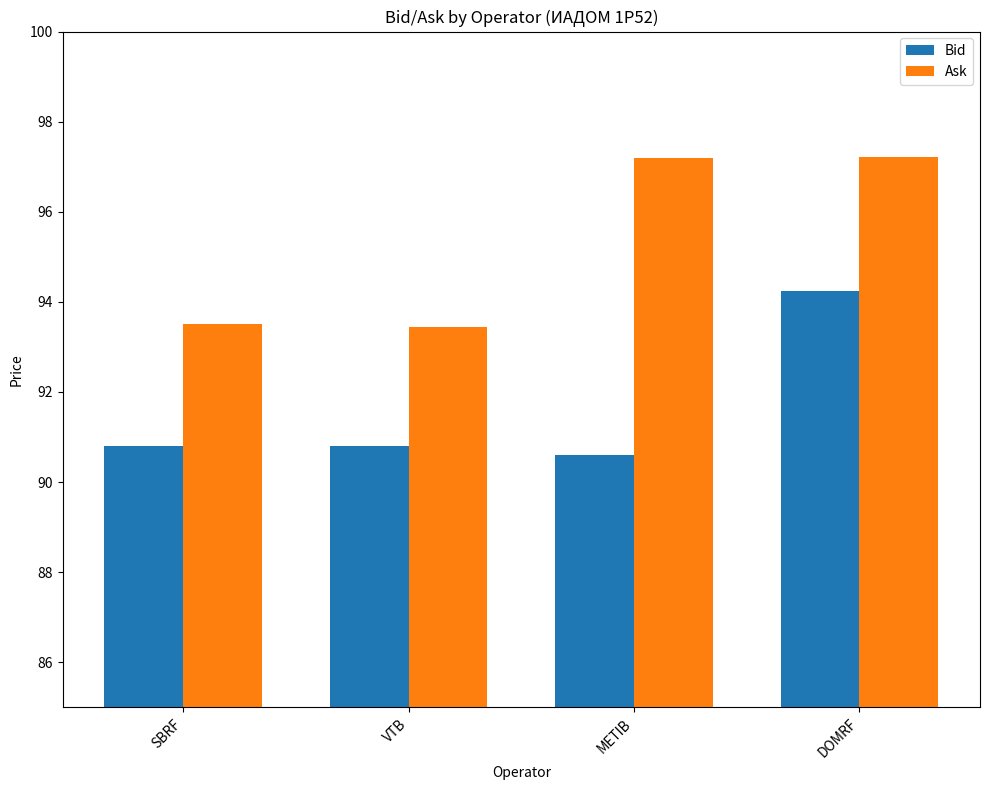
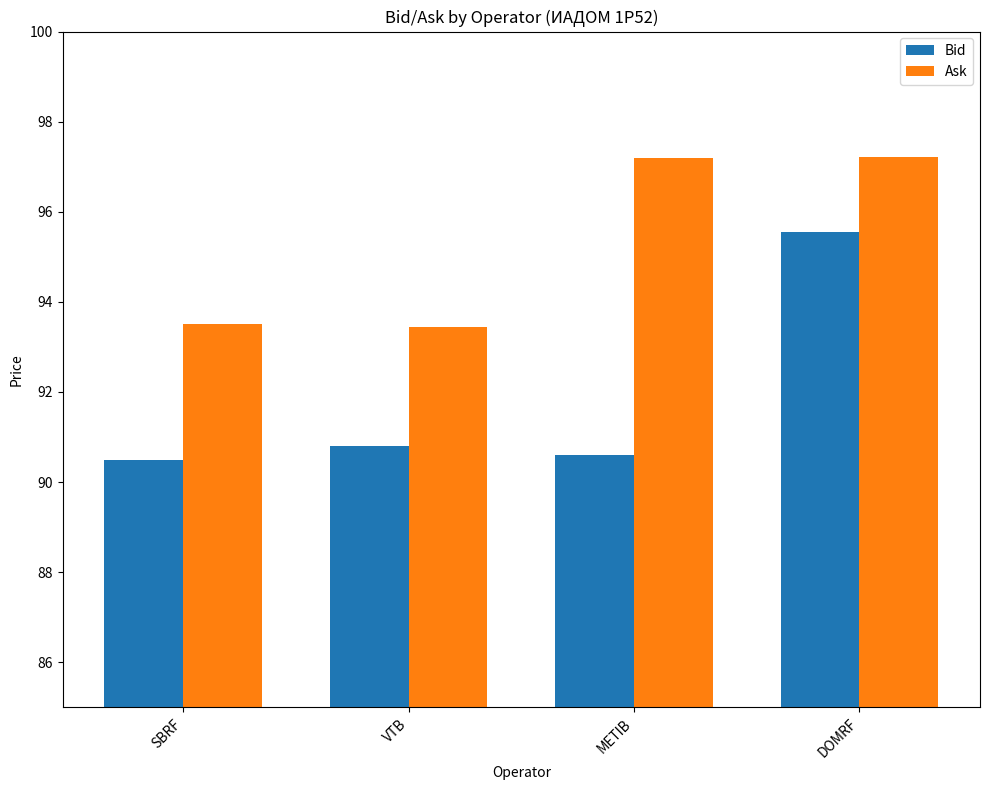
Bid, SBRF: 90.8 -> 90.5
Bid, DOMRF: 94.2 -> 95.6
